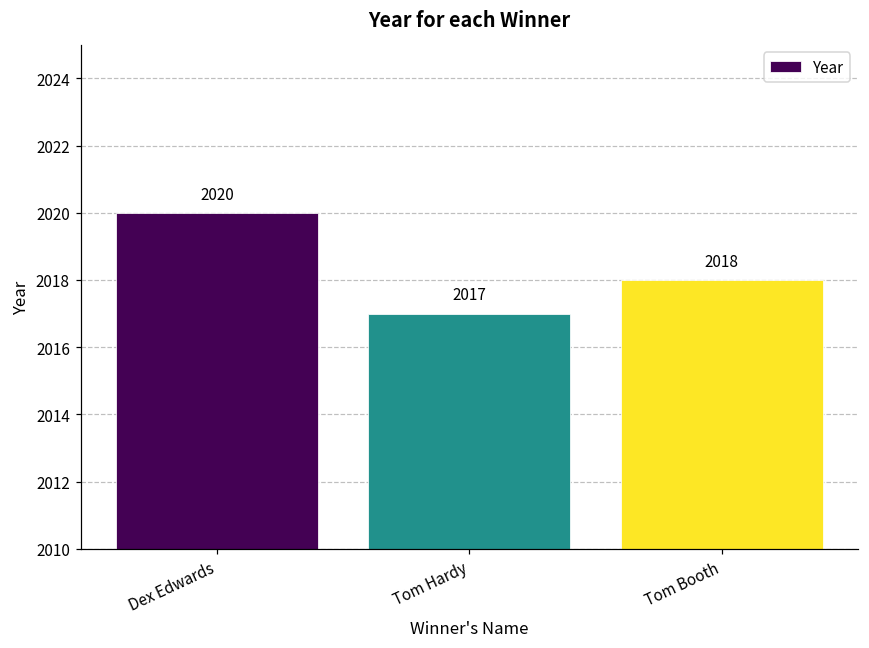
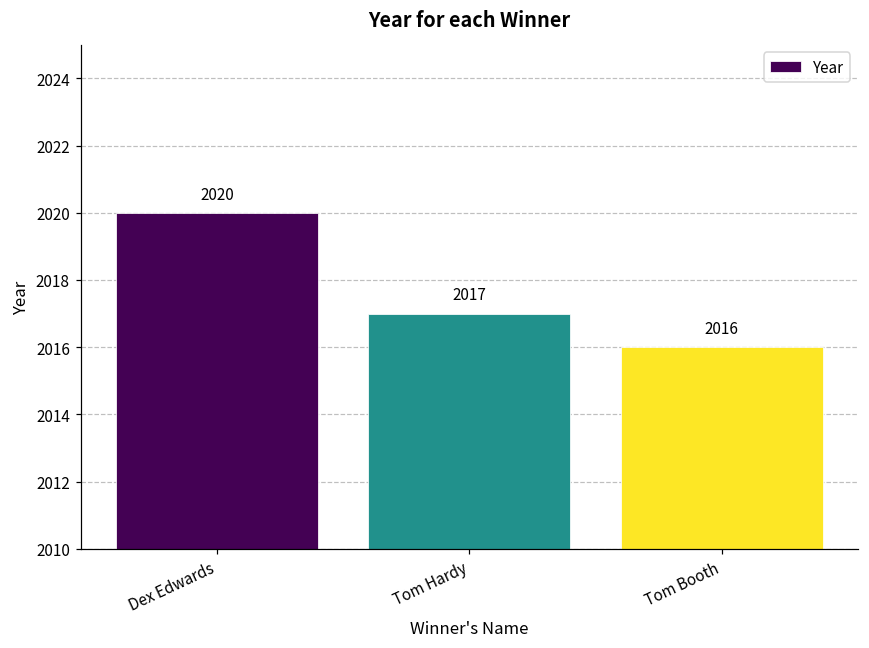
Tom Booth: 2018 -> 2016
